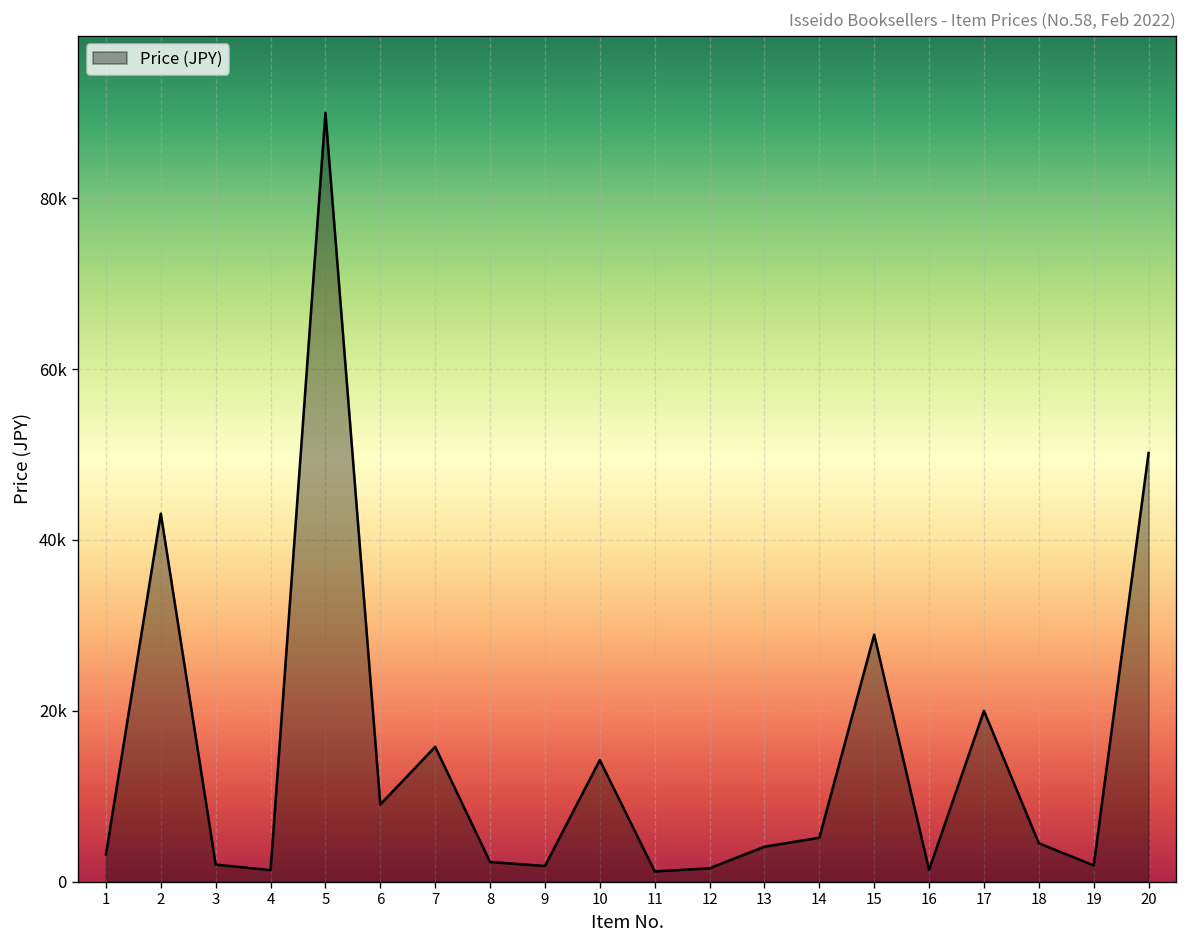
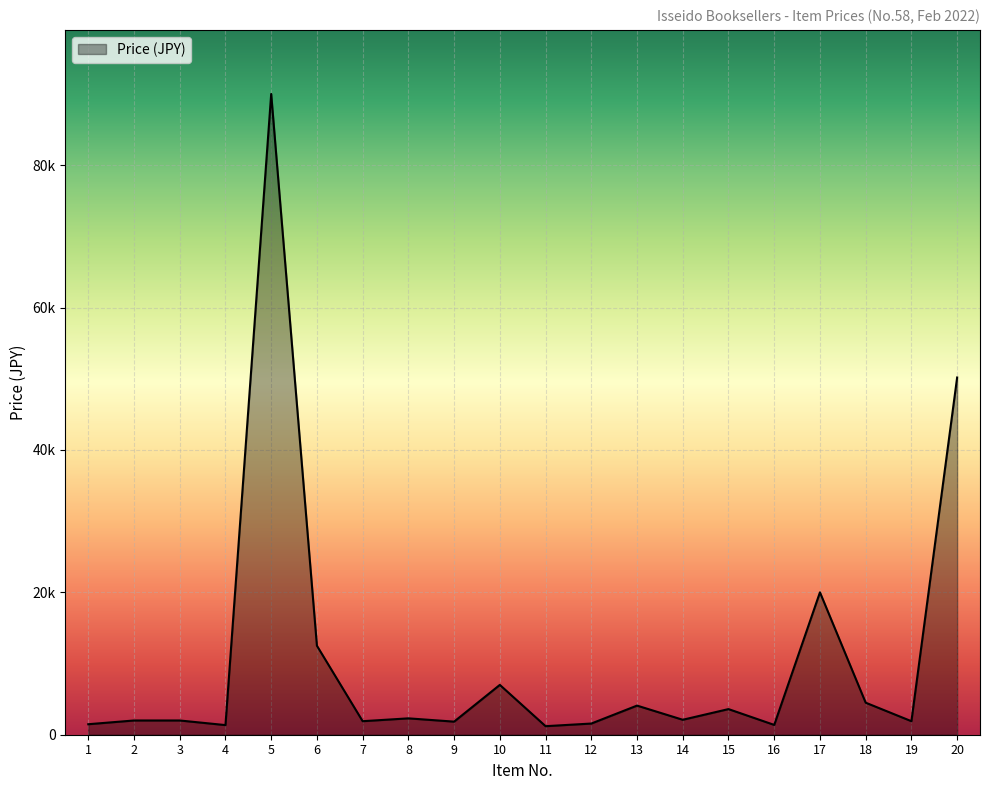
1: 3000 -> 1000
2: 43000 -> 2000
6: 9000 -> 13000
7: 16000 -> 2000
10: 14000 -> 7000
14: 5000 -> 2000
15: 29000 -> 4000
